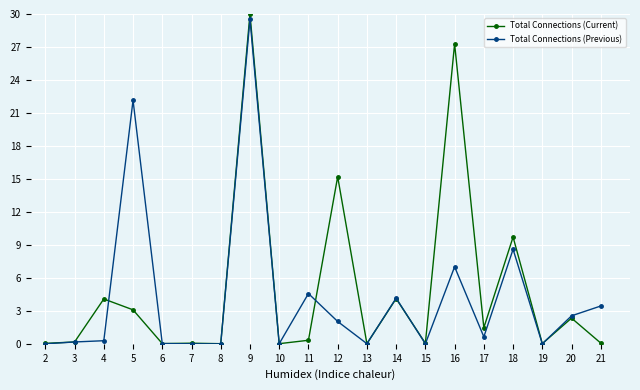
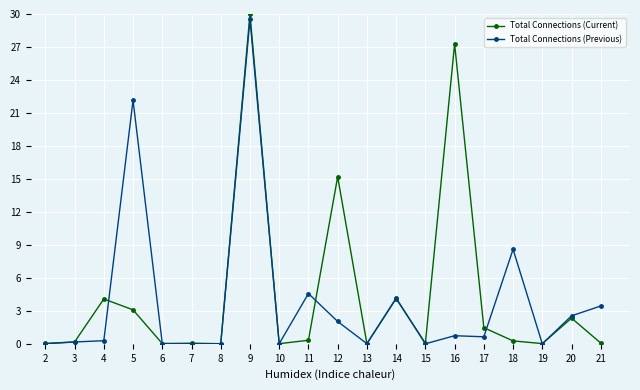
Total Connections (Previous), 16: 7.0 -> 0.7
Total Connections (Current), 18: 9.7 -> 0.3
